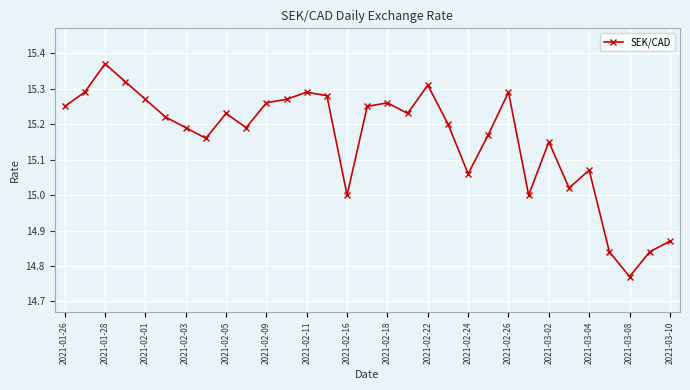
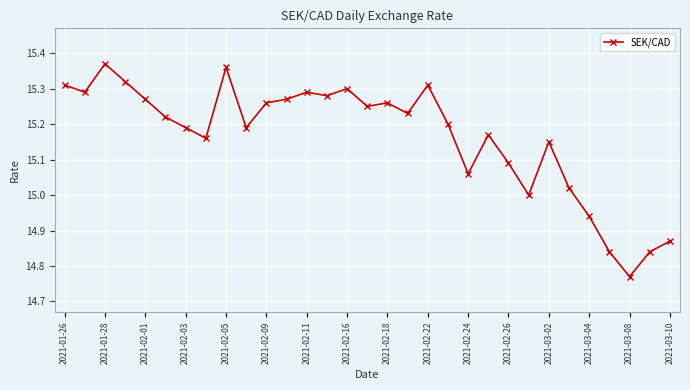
2021-01-26: 15.25 -> 15.31
2021-02-05: 15.23 -> 15.36
2021-02-16: 15.00 -> 15.30
2021-02-26: 15.29 -> 15.09
2021-03-04: 15.07 -> 14.94
